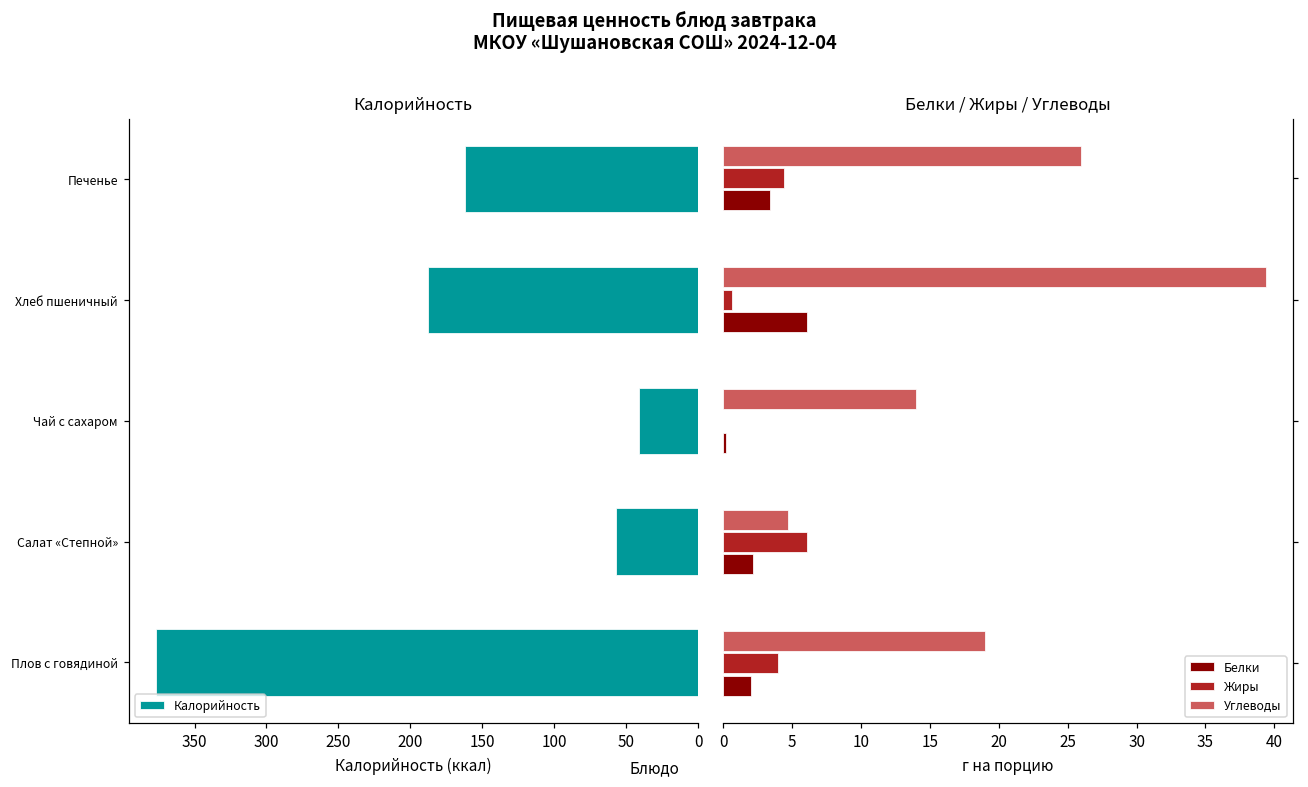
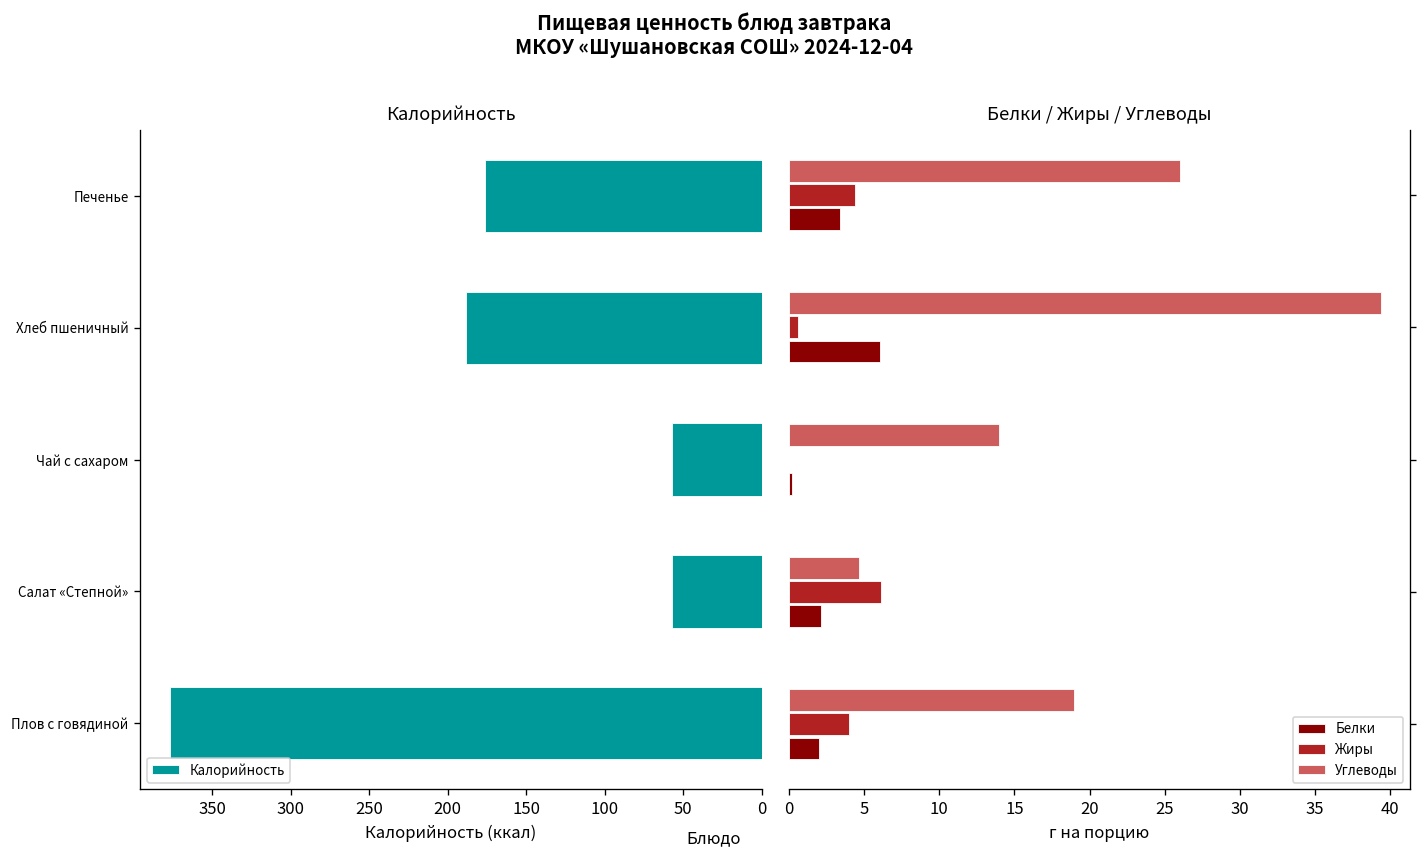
Калорийность, Печенье: 162 -> 176
Калорийность, Чай с сахаром: 41 -> 57
